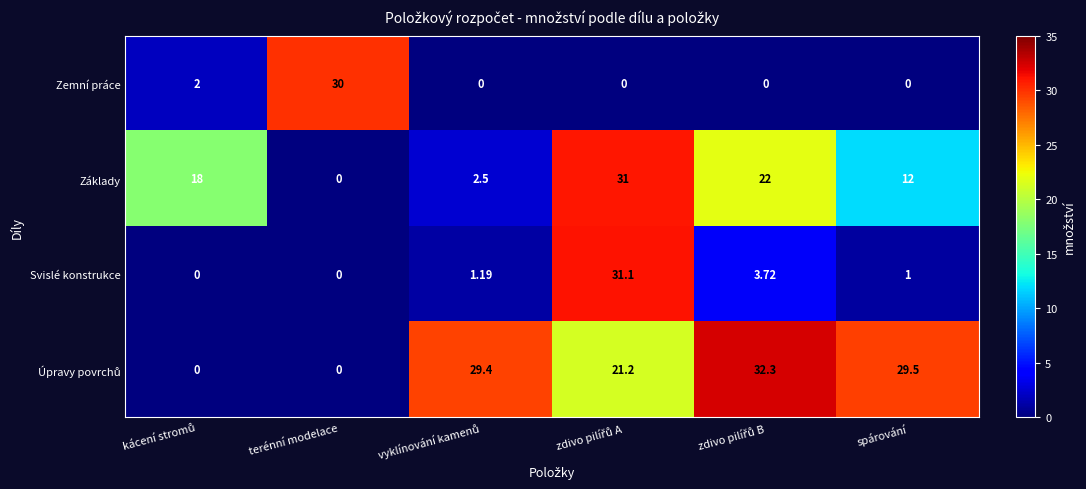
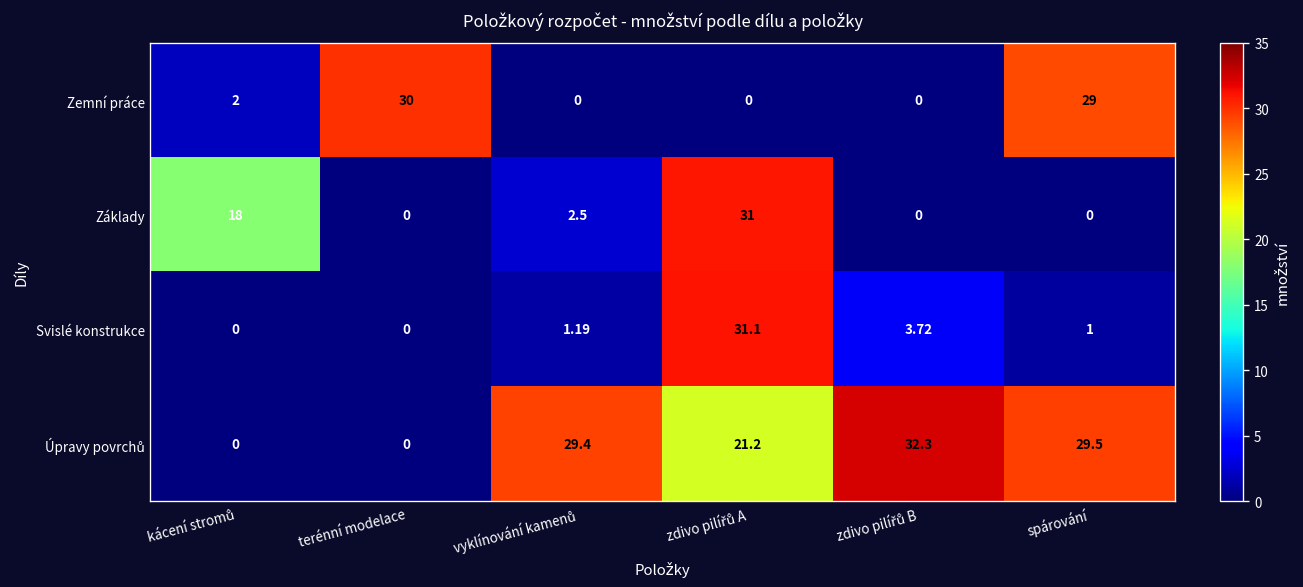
Zemní práce, spárování: 0 -> 29
Základy, zdivo pilířů B: 22 -> 0
Základy, spárování: 12 -> 0
